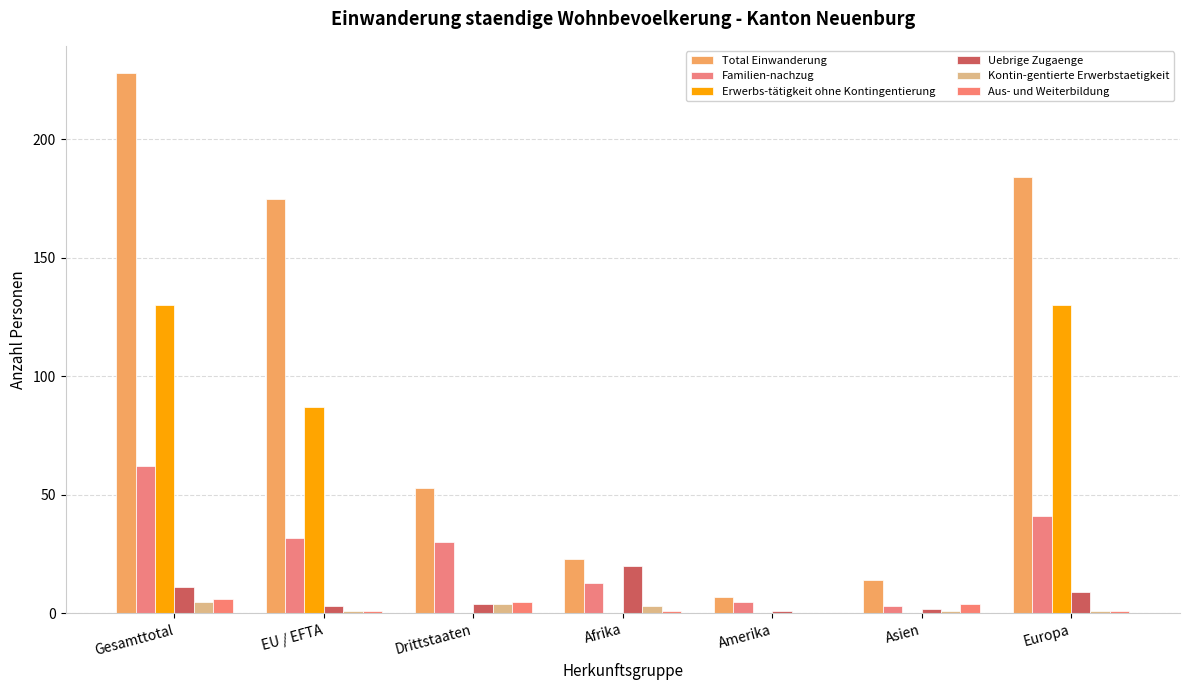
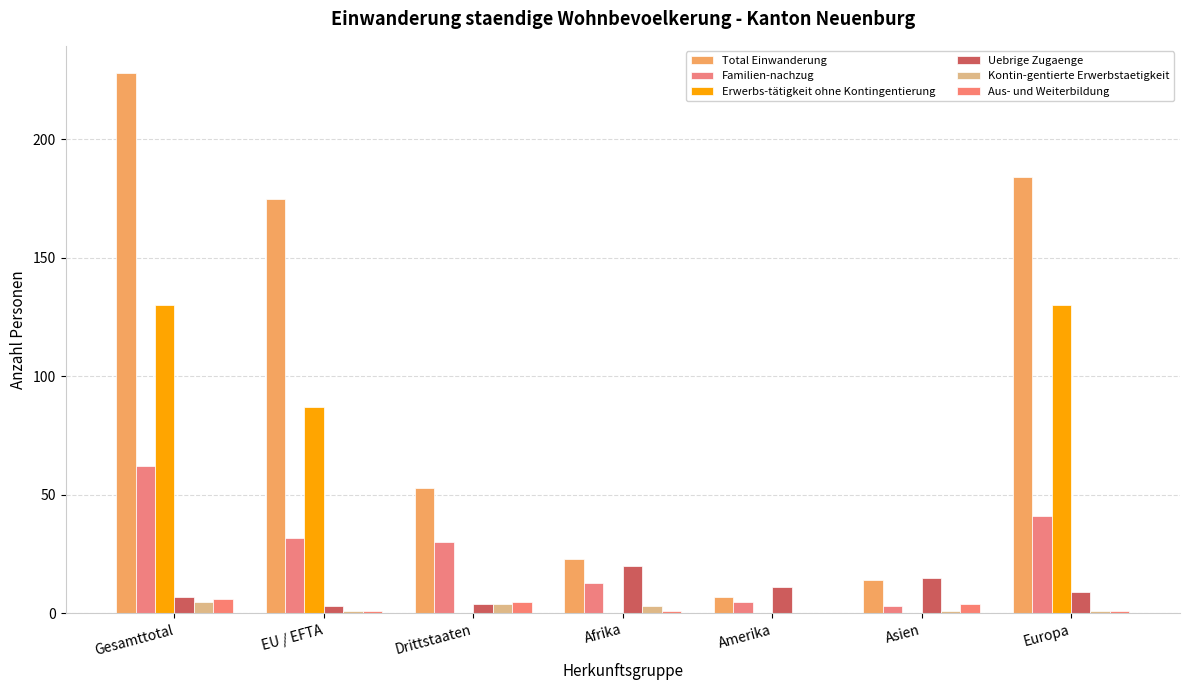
Uebrige Zugaenge, Gesamttotal: 11 -> 7
Uebrige Zugaenge, Amerika: 1 -> 11
Uebrige Zugaenge, Asien: 2 -> 15
